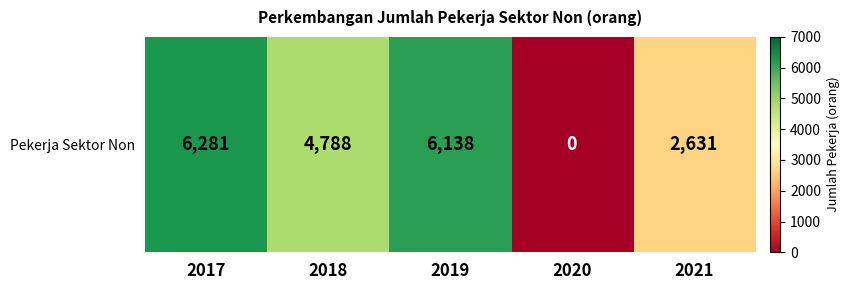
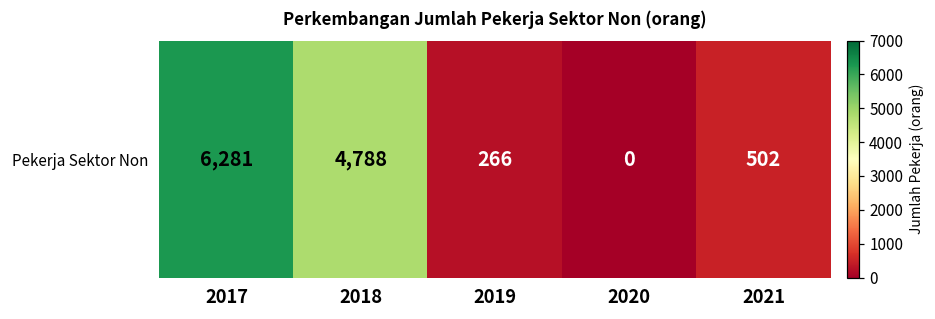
Pekerja Sektor Non, 2019: 6,138 -> 266
Pekerja Sektor Non, 2021: 2,631 -> 502
